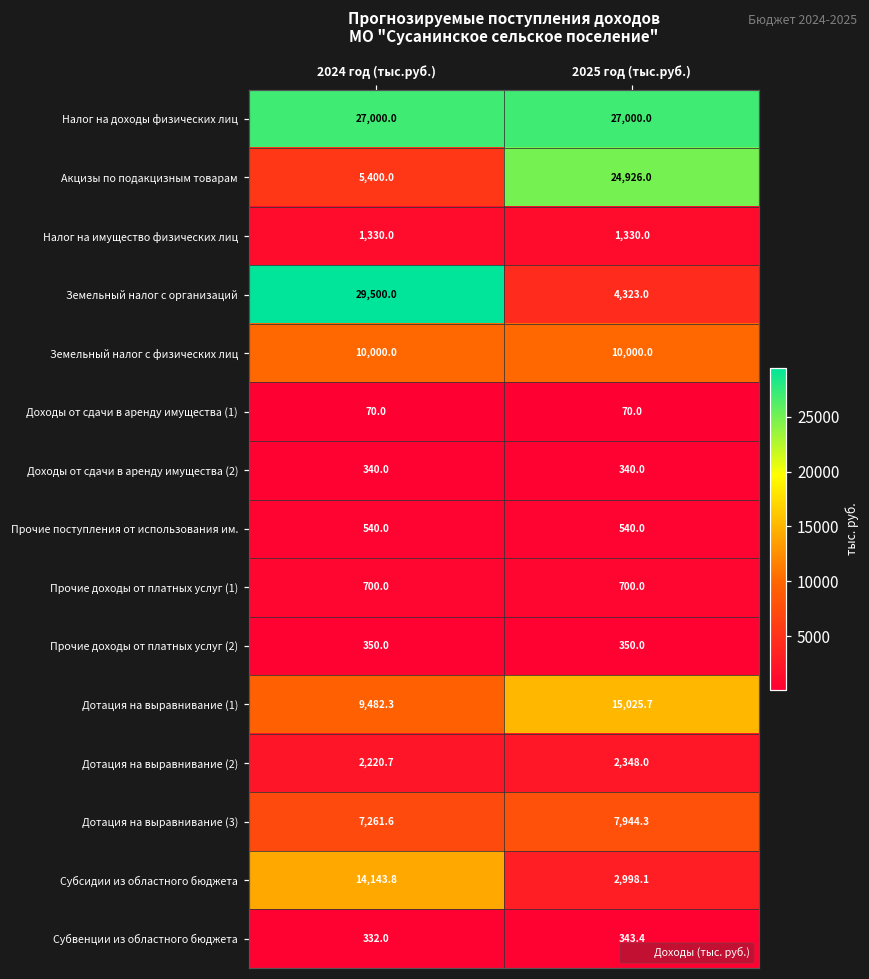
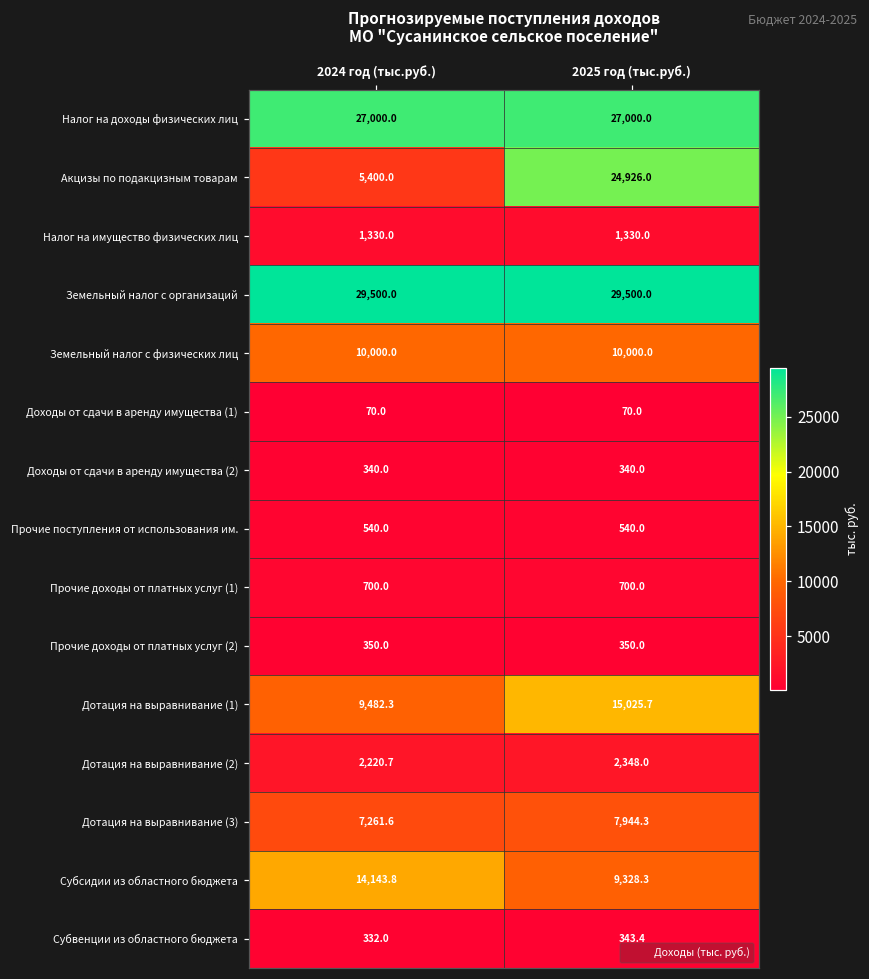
Земельный налог с организаций, 2025 год (тыс.руб.): 4,323.0 -> 29,500.0
Субсидии из областного бюджета, 2025 год (тыс.руб.): 2,998.1 -> 9,328.3
